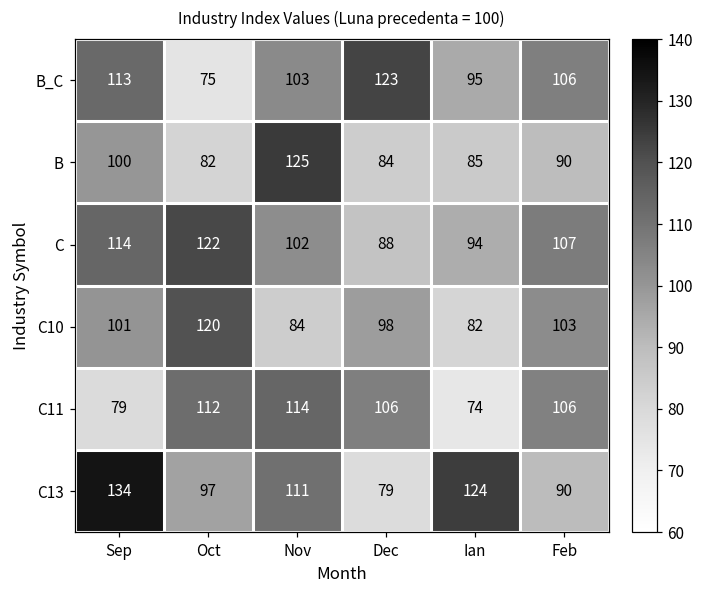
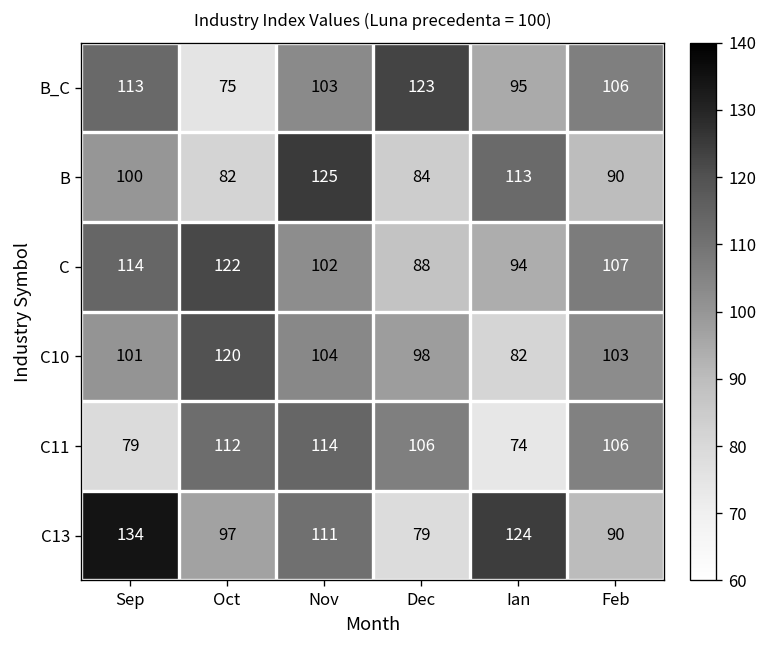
B, Ian: 85 -> 113
C10, Nov: 84 -> 104
